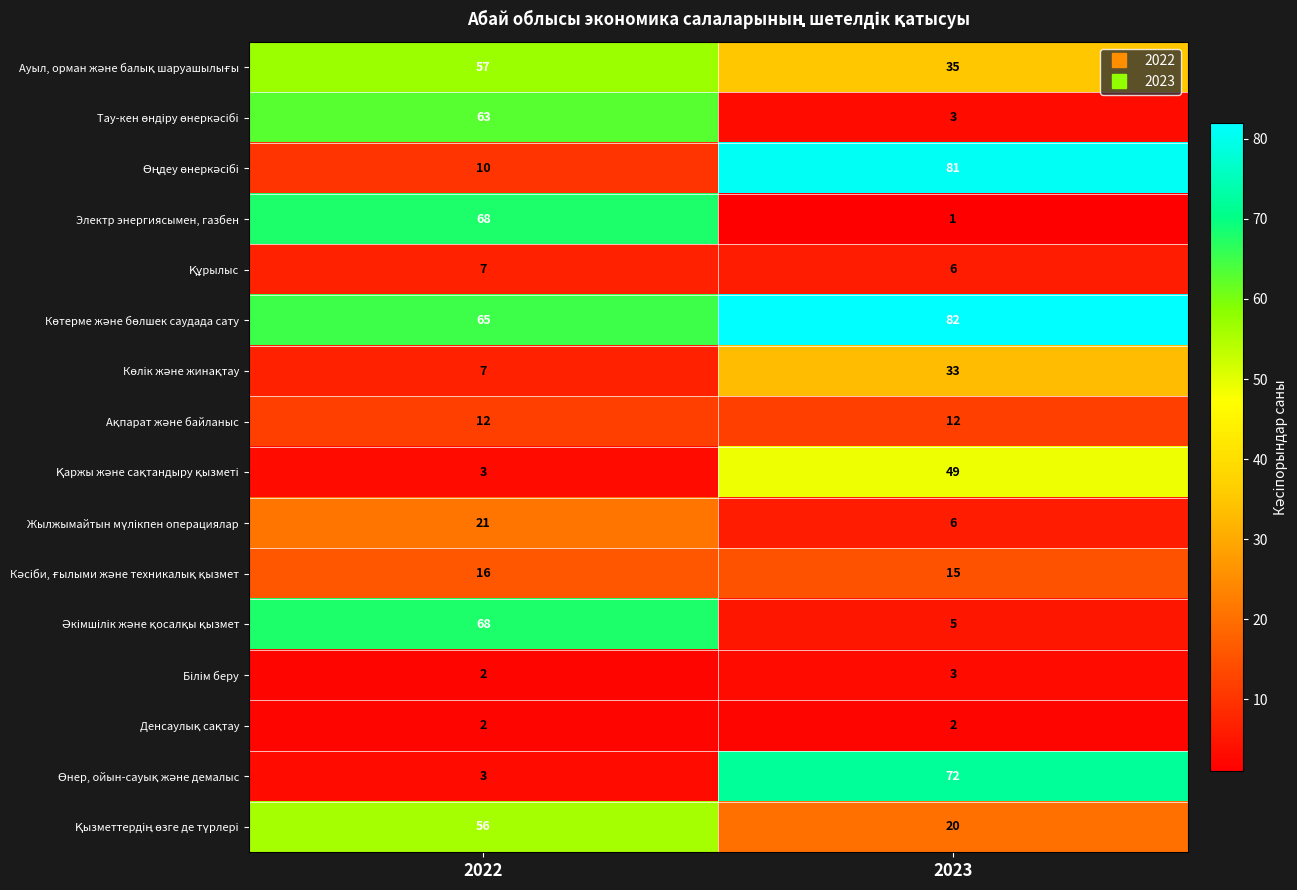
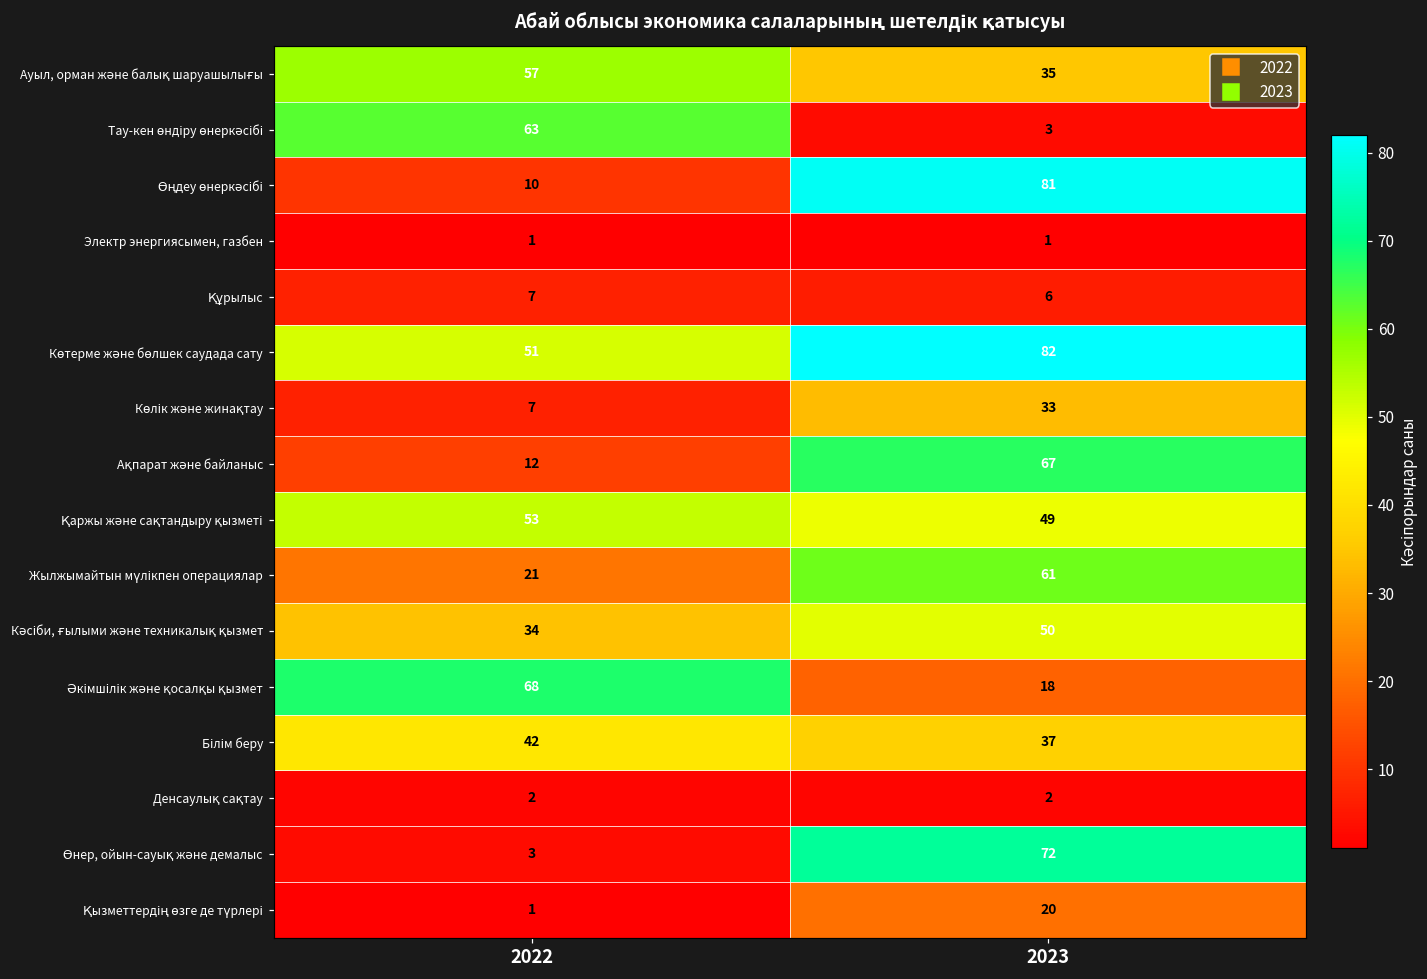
Электр энергиясымен, газбен, 2022: 68 -> 1
Көтерме және бөлшек саудада сату, 2022: 65 -> 51
Ақпарат және байланыс, 2023: 12 -> 67
Қаржы және сақтандыру қызметі, 2022: 3 -> 53
Жылжымайтын мүлікпен операциялар, 2023: 6 -> 61
Кәсіби, ғылыми және техникалық қызмет, 2022: 16 -> 34
Кәсіби, ғылыми және техникалық қызмет, 2023: 15 -> 50
Әкімшілік және қосалқы қызмет, 2023: 5 -> 18
Білім беру, 2022: 2 -> 42
Білім беру, 2023: 3 -> 37
Қызметтердің өзге де түрлері, 2022: 56 -> 1
